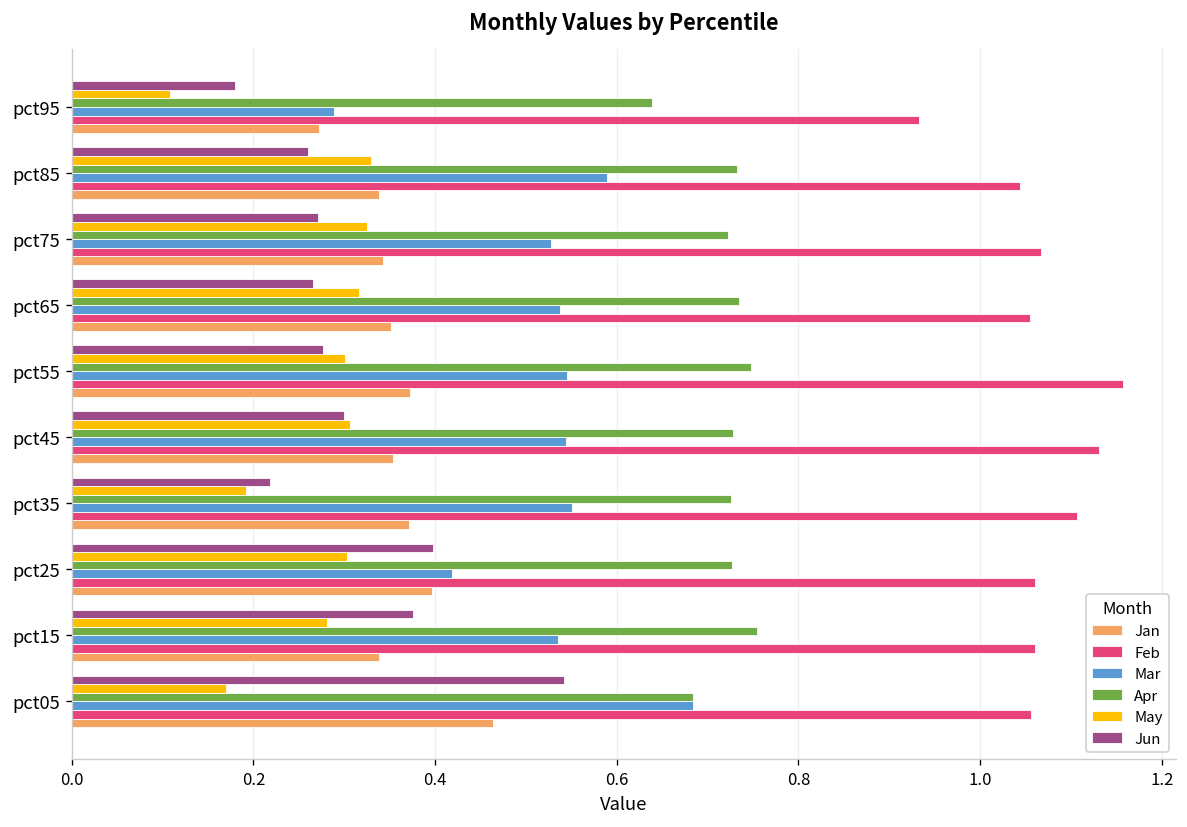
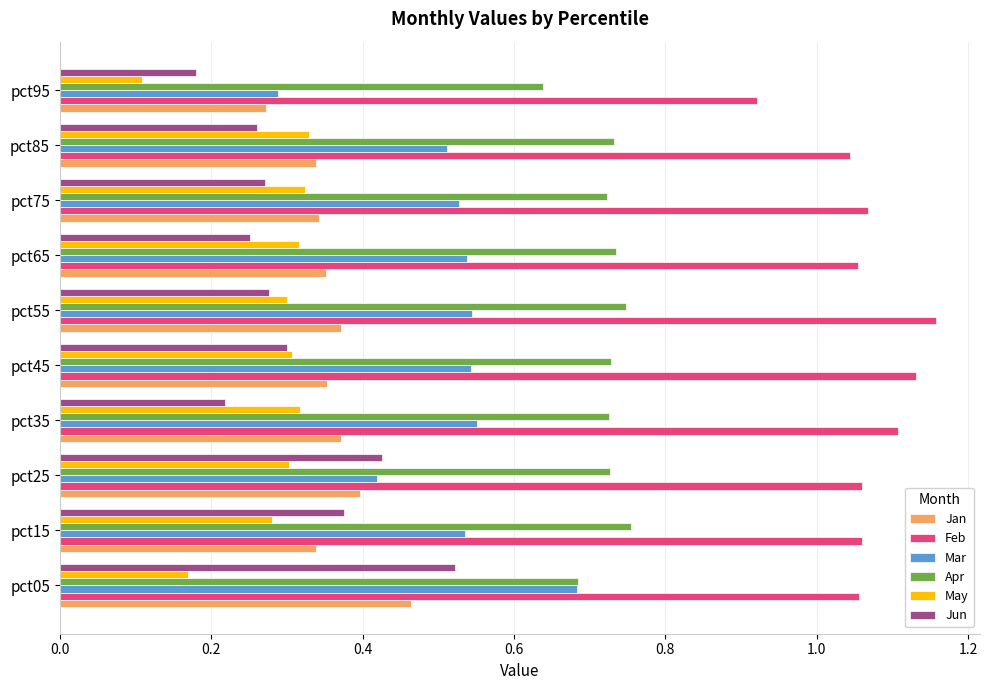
Feb, pct95: 0.93 -> 0.92
Mar, pct85: 0.59 -> 0.51
Jun, pct65: 0.27 -> 0.25
May, pct35: 0.19 -> 0.32
Jun, pct25: 0.40 -> 0.43
Jun, pct05: 0.54 -> 0.52
